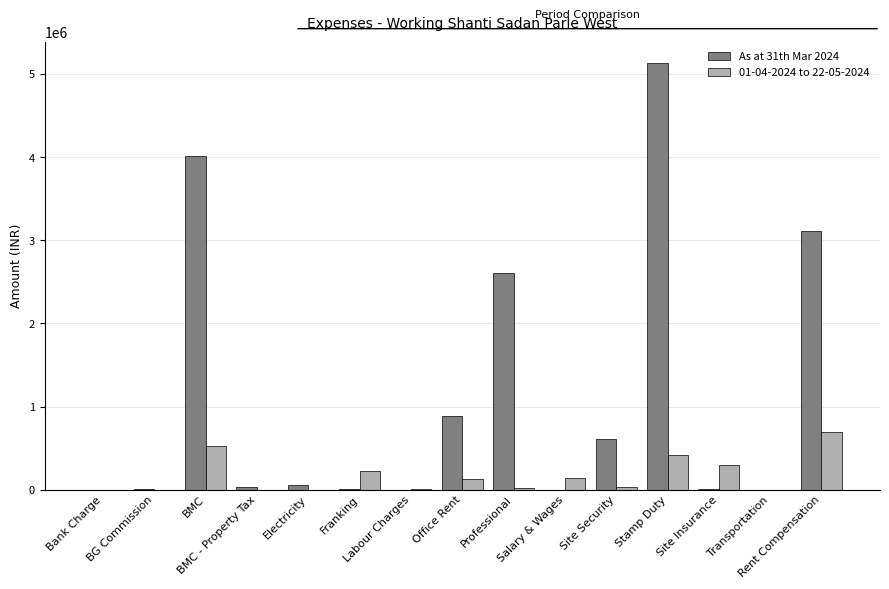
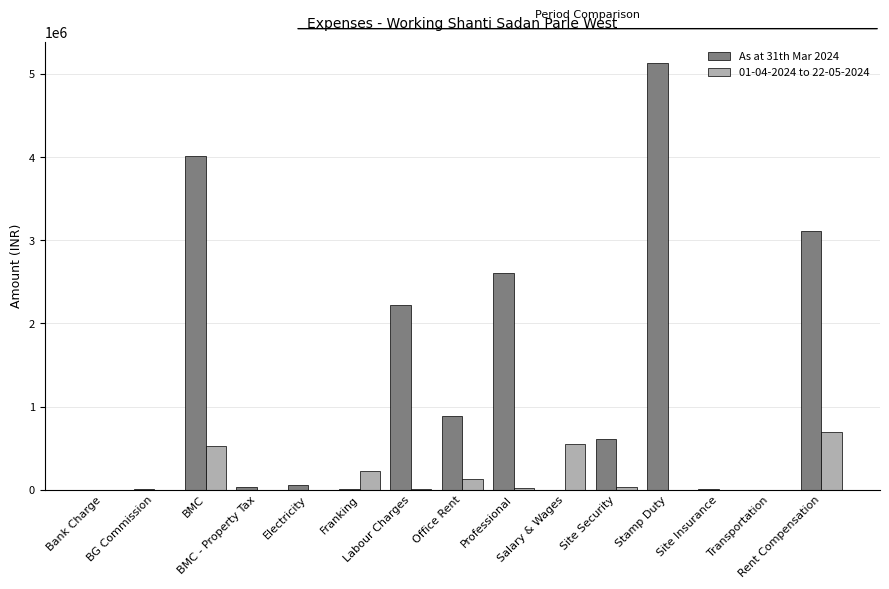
As at 31th Mar 2024, Labour Charges: 0 -> 2200000
01-04-2024 to 22-05-2024, Salary & Wages: 100000 -> 500000
01-04-2024 to 22-05-2024, Stamp Duty: 400000 -> 0
01-04-2024 to 22-05-2024, Site Insurance: 300000 -> 0
